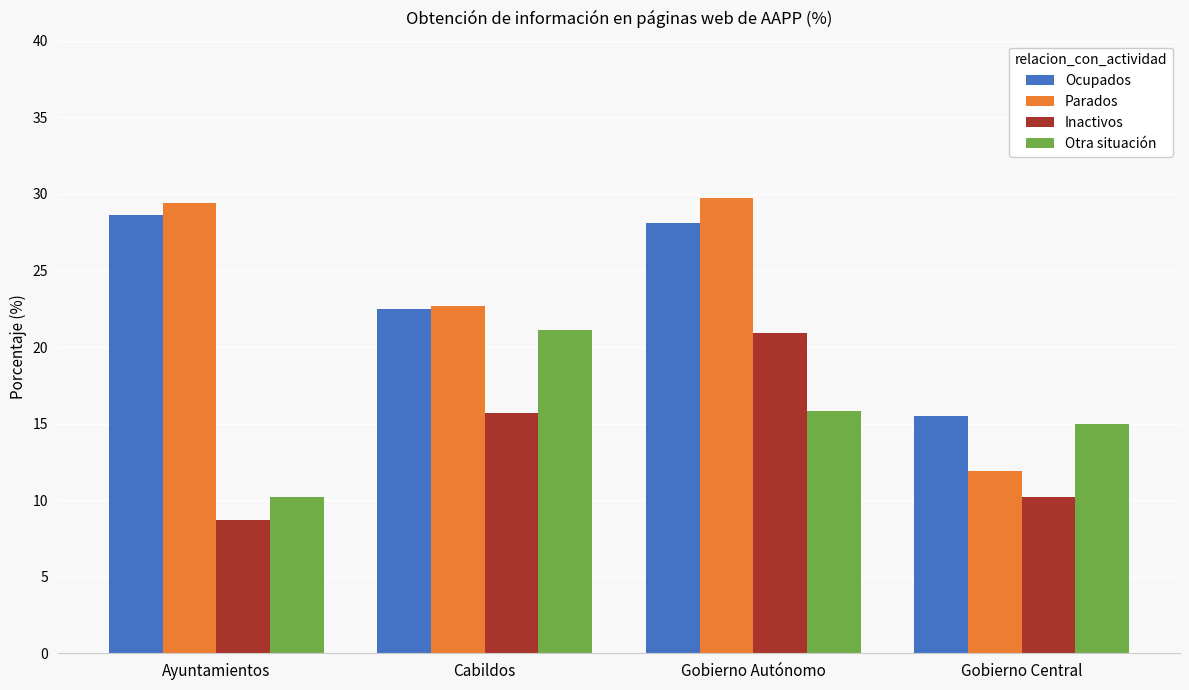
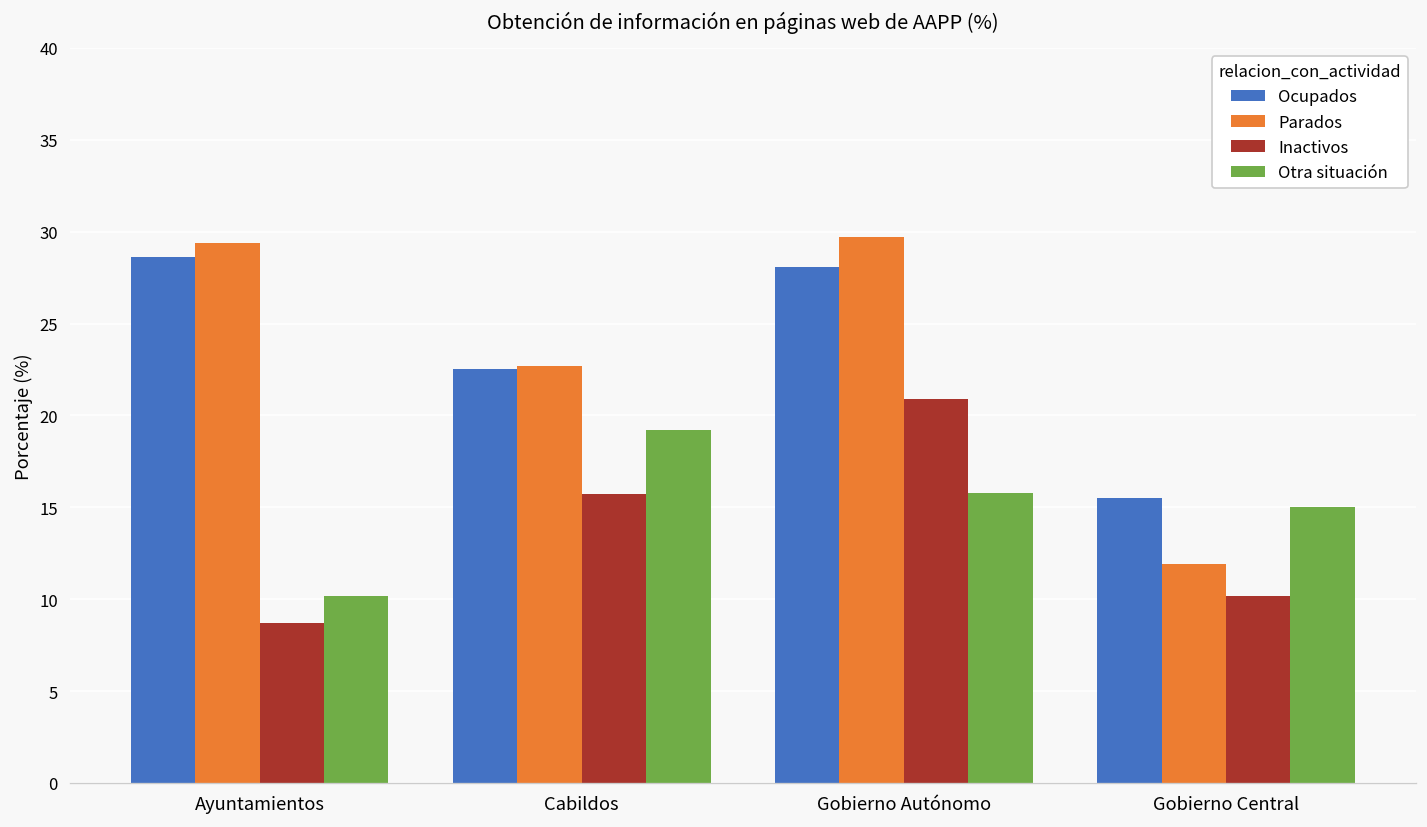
Otra situación, Cabildos: 21.1 -> 19.2
